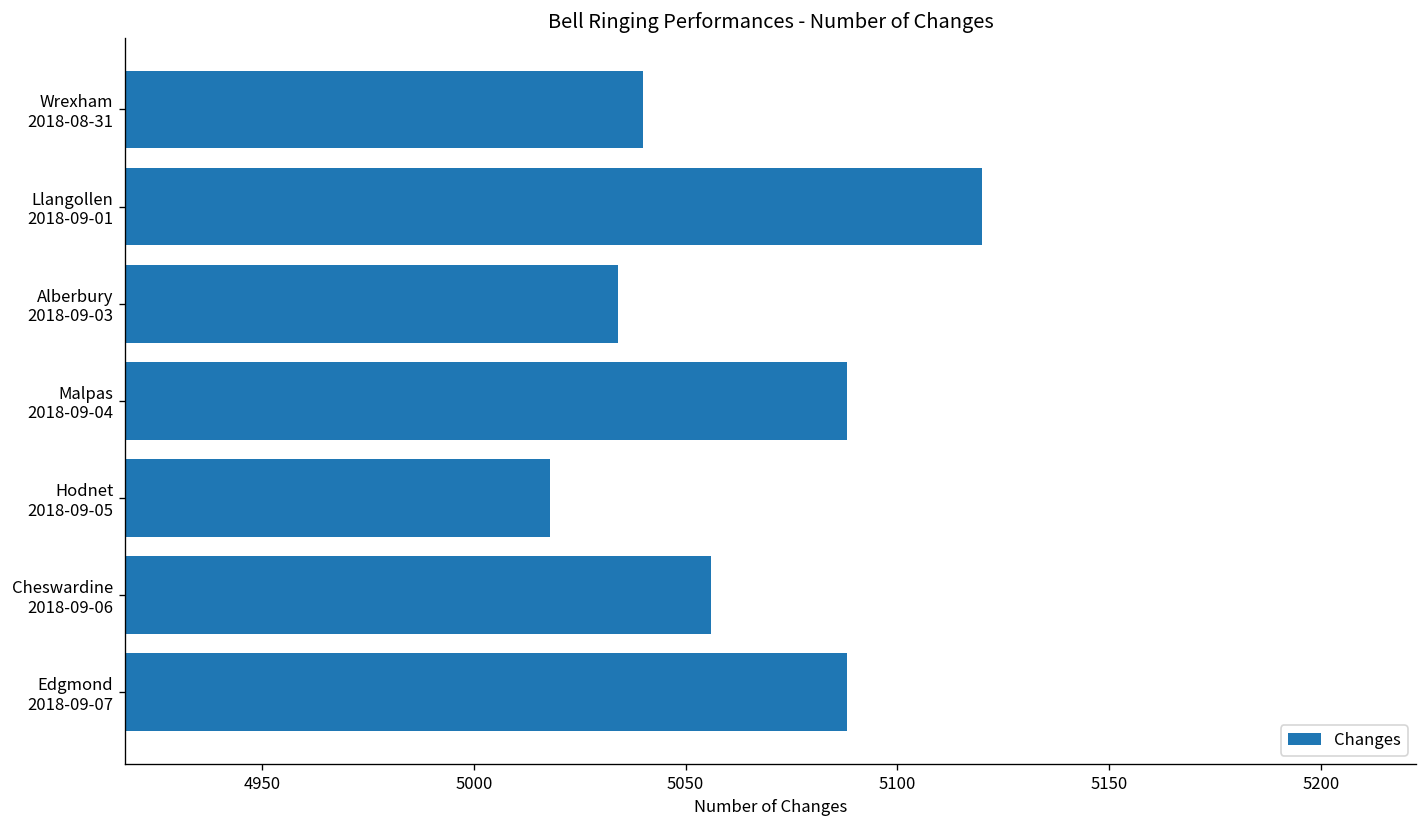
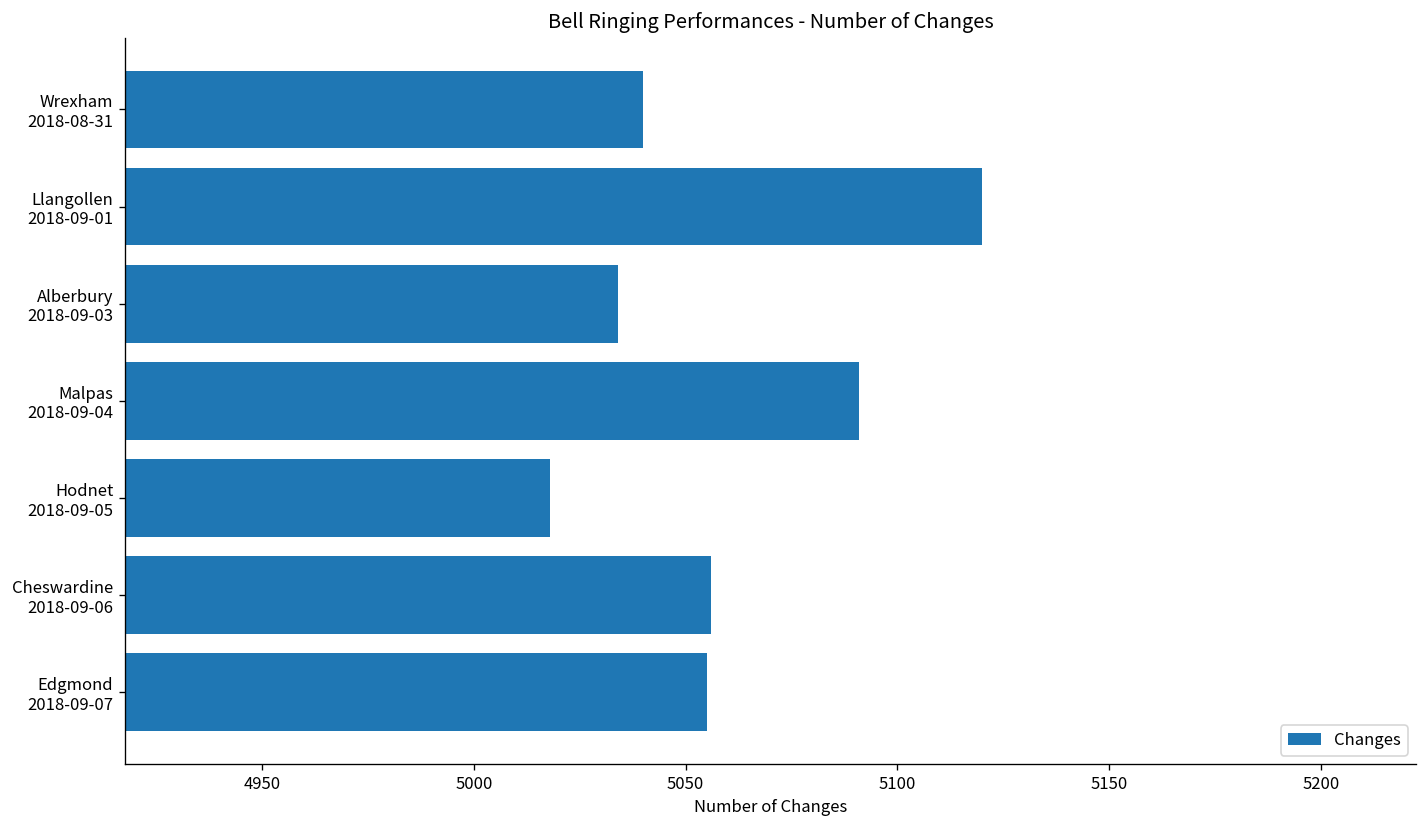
Malpas 2018-09-04: 5088 -> 5091
Edgmond 2018-09-07: 5088 -> 5055
